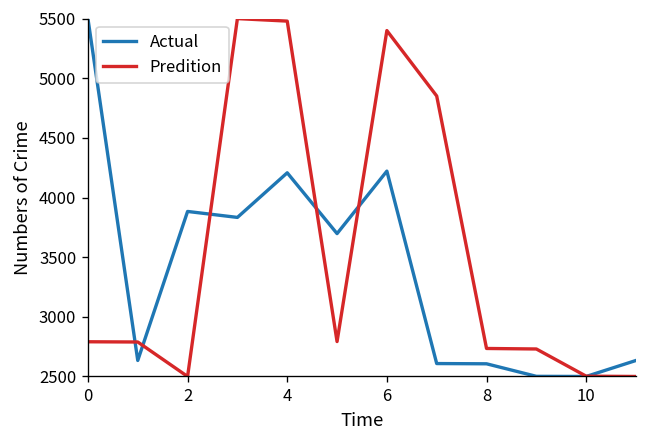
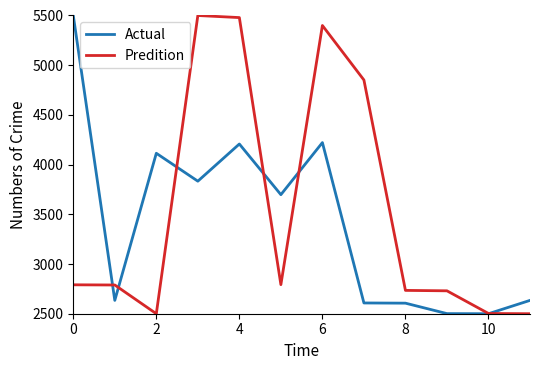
Actual, 2: 3900 -> 4100
